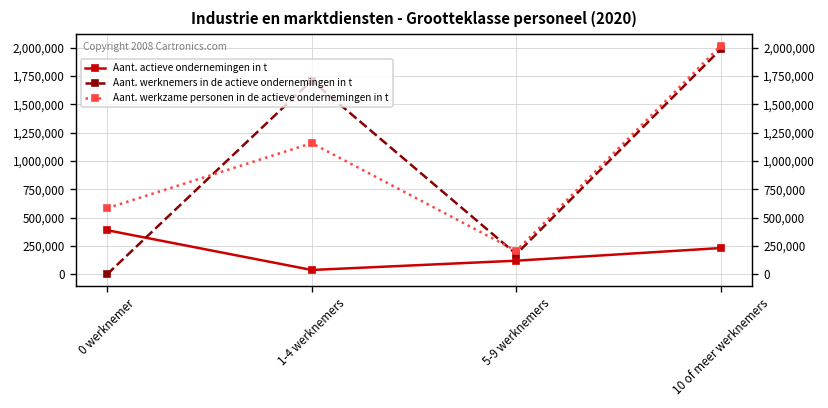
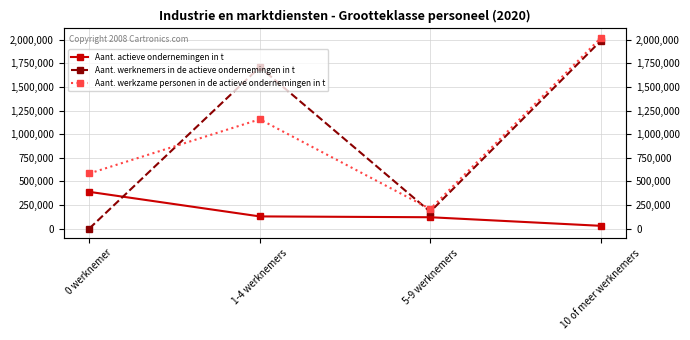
Aant. actieve ondernemingen in t, 1-4 werknemers: 0 -> 100,000
Aant. actieve ondernemingen in t, 10 of meer werknemers: 200,000 -> 0
